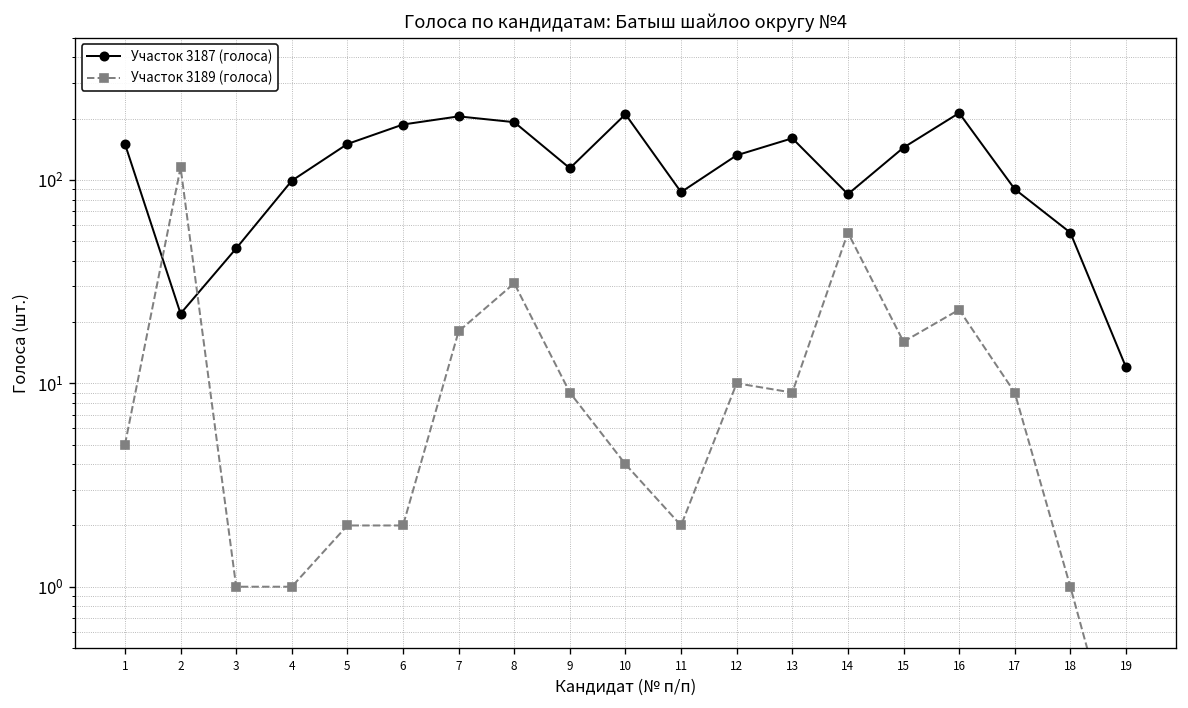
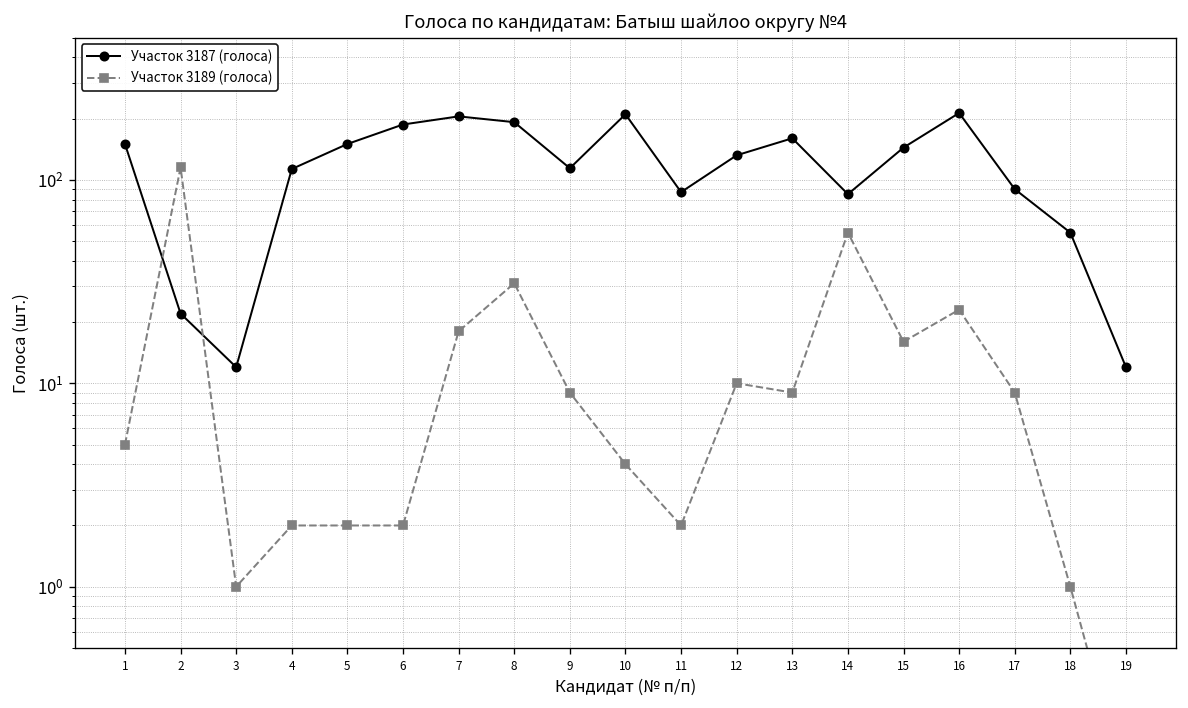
Участок 3187 (голоса), 3: 46 -> 12
Участок 3187 (голоса), 4: 100 -> 110
Участок 3189 (голоса), 4: 1 -> 2
